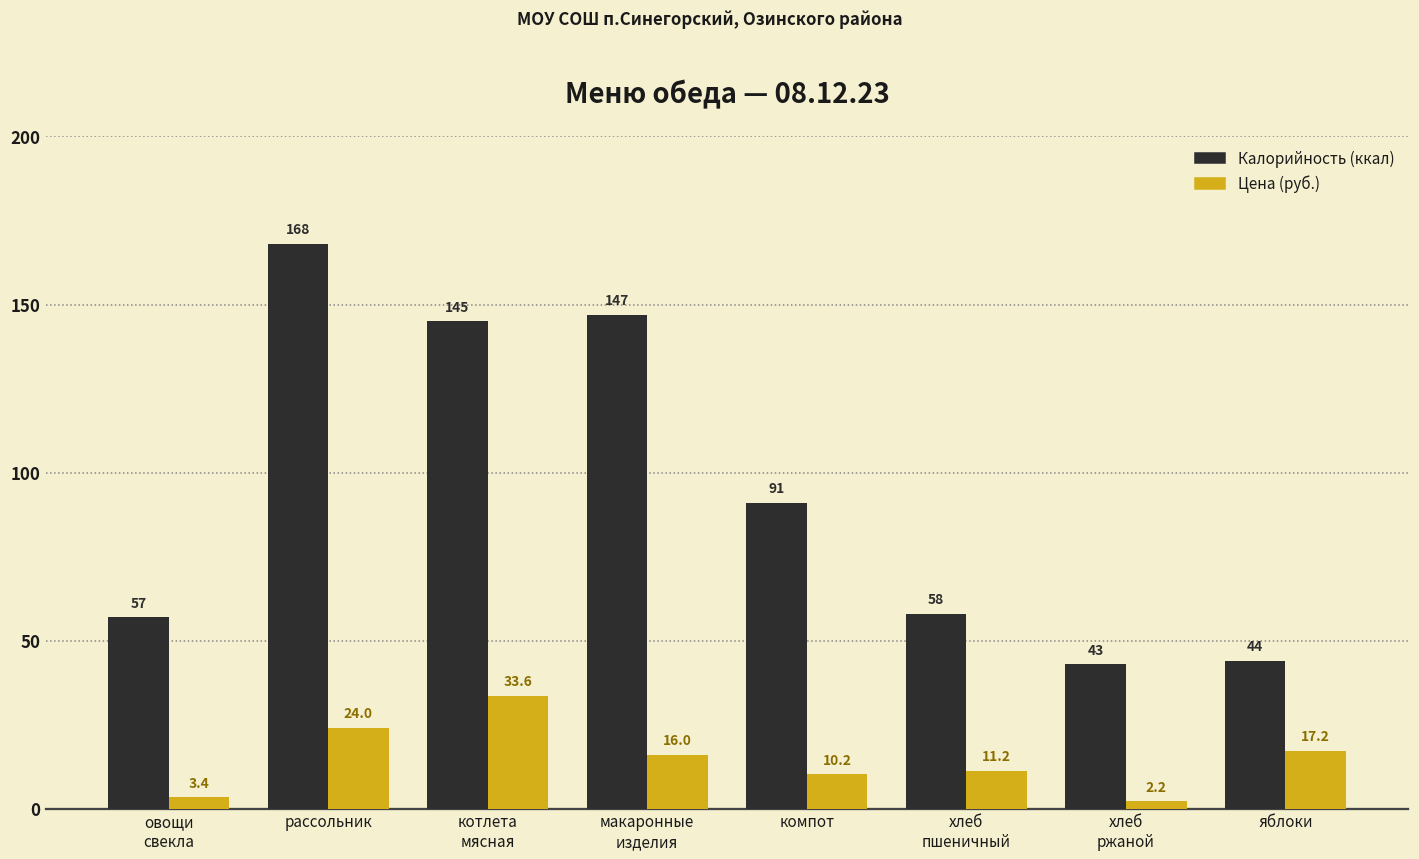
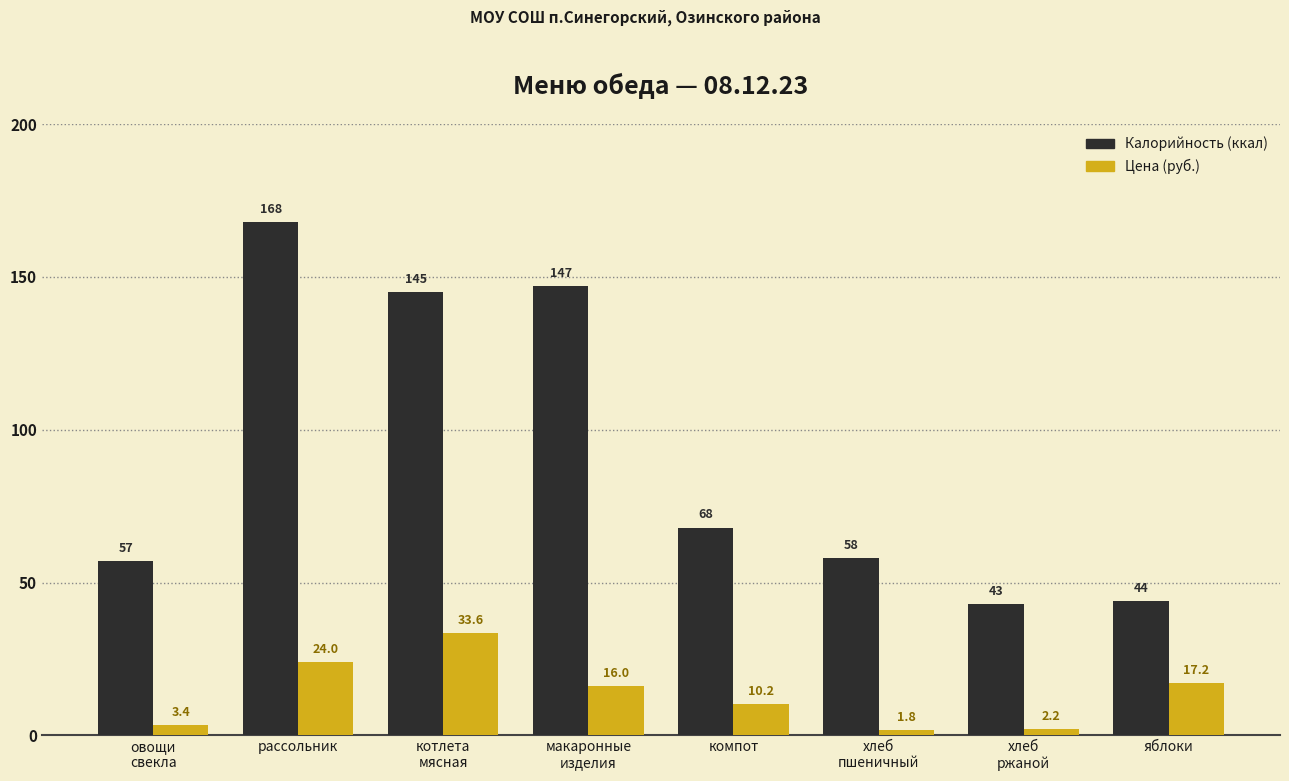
Калорийность (ккал), компот: 91 -> 68
Цена (руб.), хлеб пшеничный: 11.2 -> 1.8
